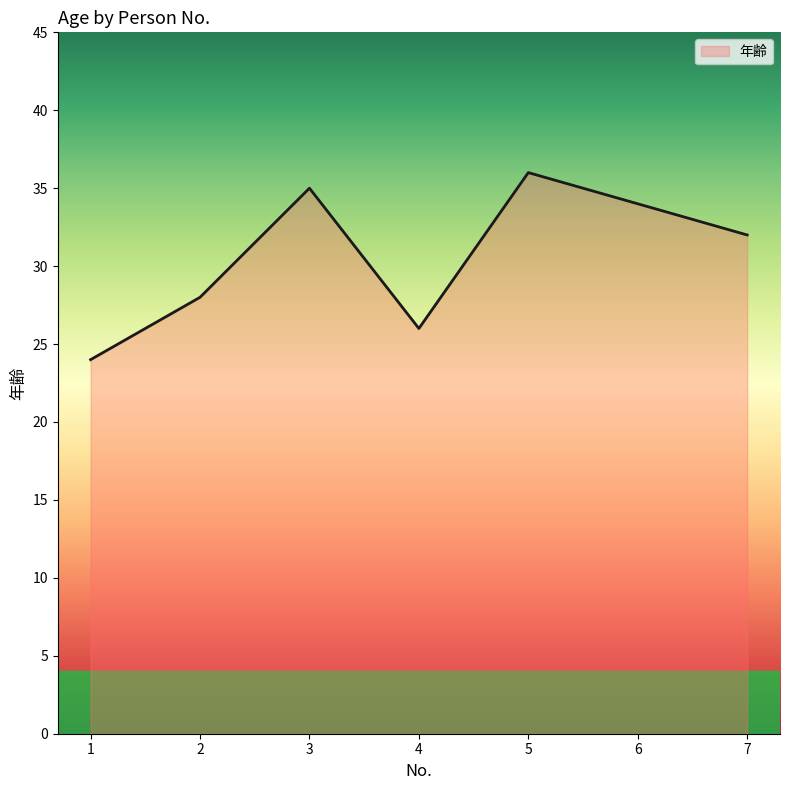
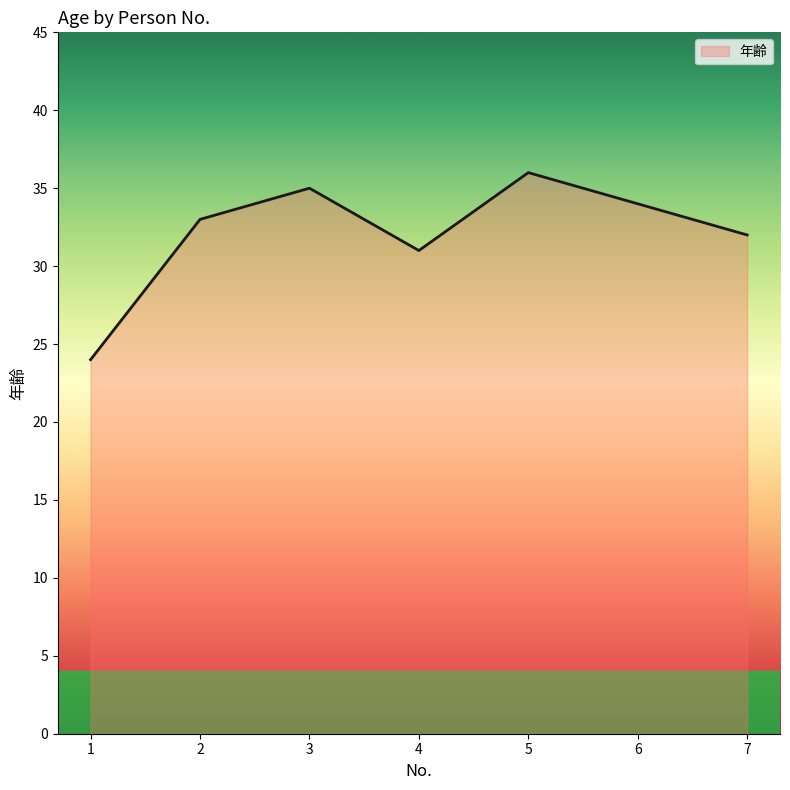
2: 28 -> 33
4: 26 -> 31
